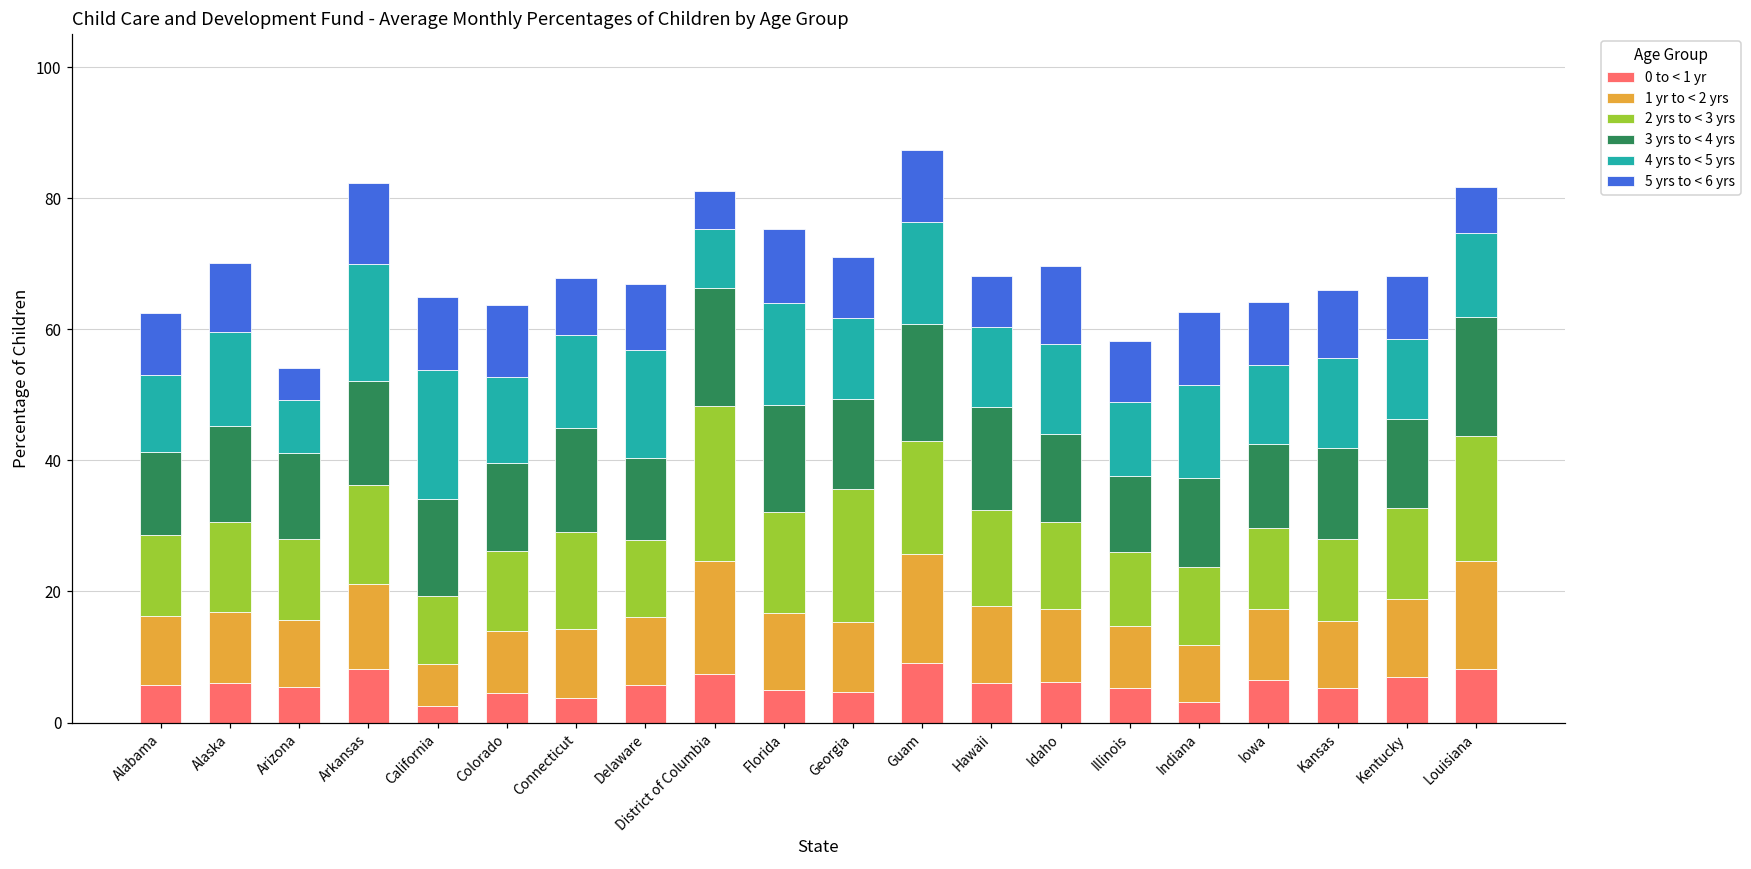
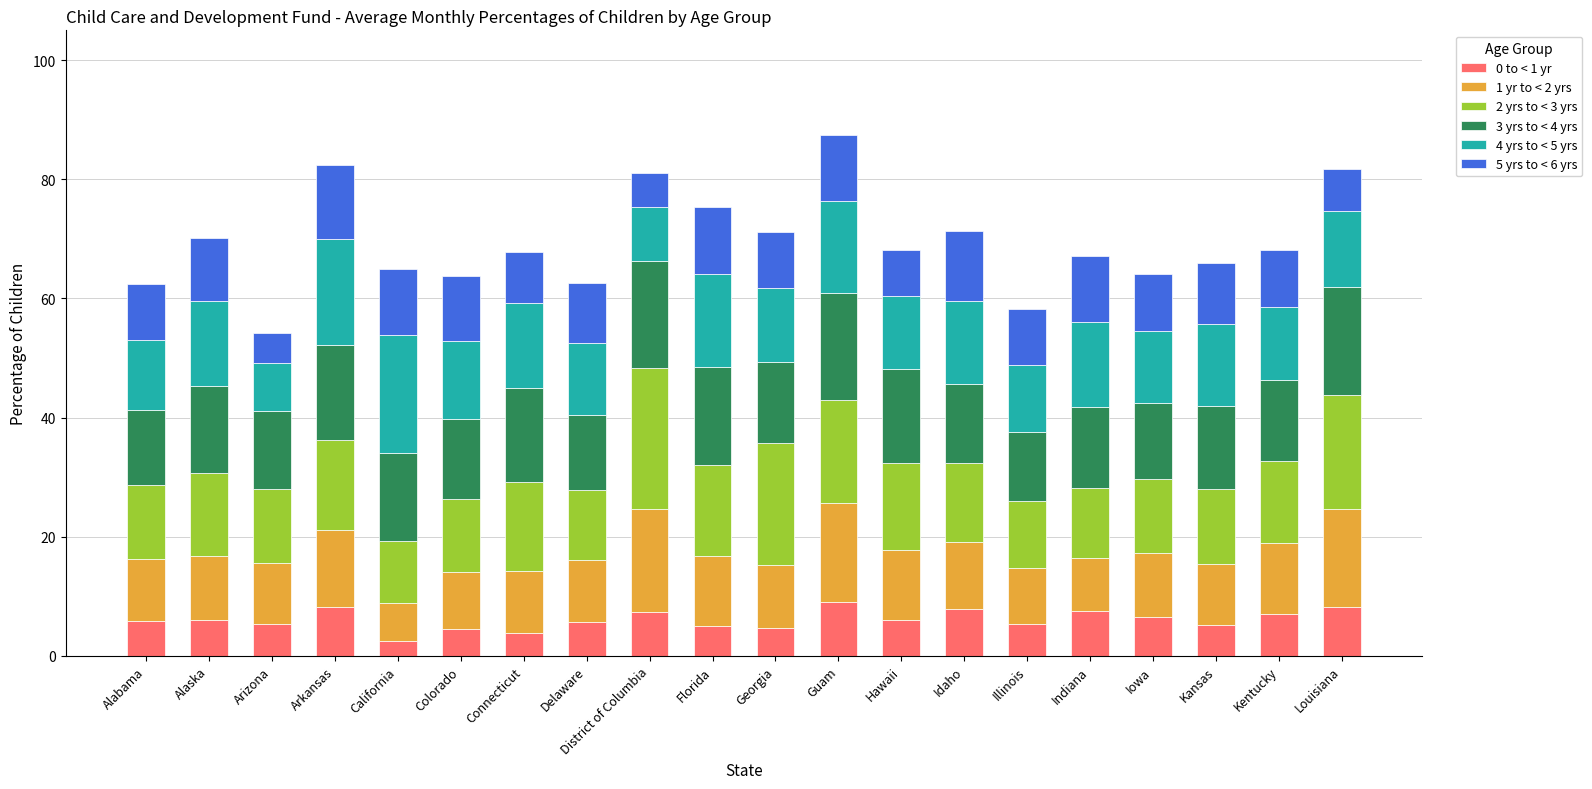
4 yrs to < 5 yrs, Delaware: 16 -> 12
0 to < 1 yr, Idaho: 6 -> 8
0 to < 1 yr, Indiana: 3 -> 8
